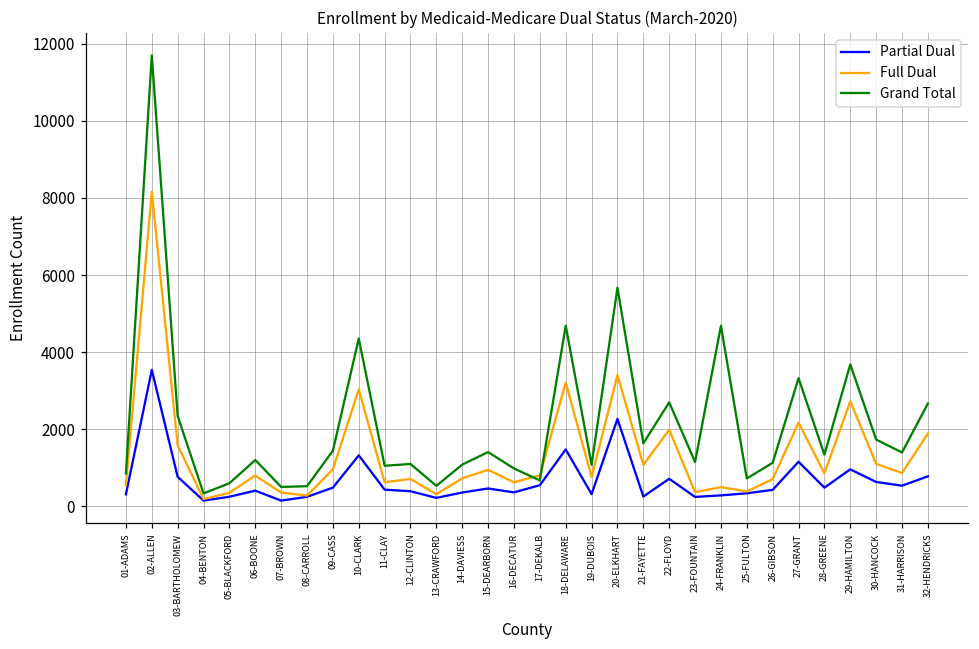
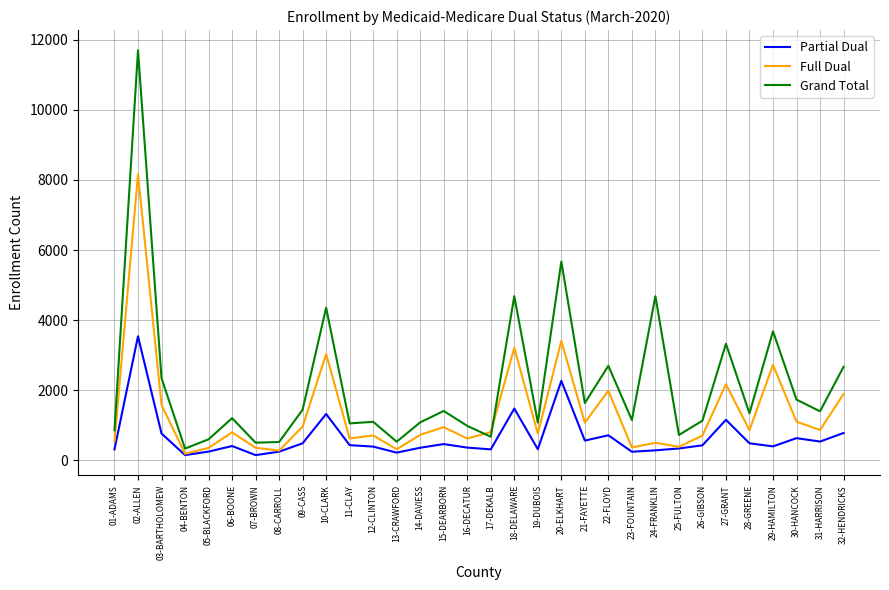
Partial Dual, 17-DEKALB: 500 -> 300
Partial Dual, 21-FAYETTE: 300 -> 600
Partial Dual, 29-HAMILTON: 1000 -> 400
